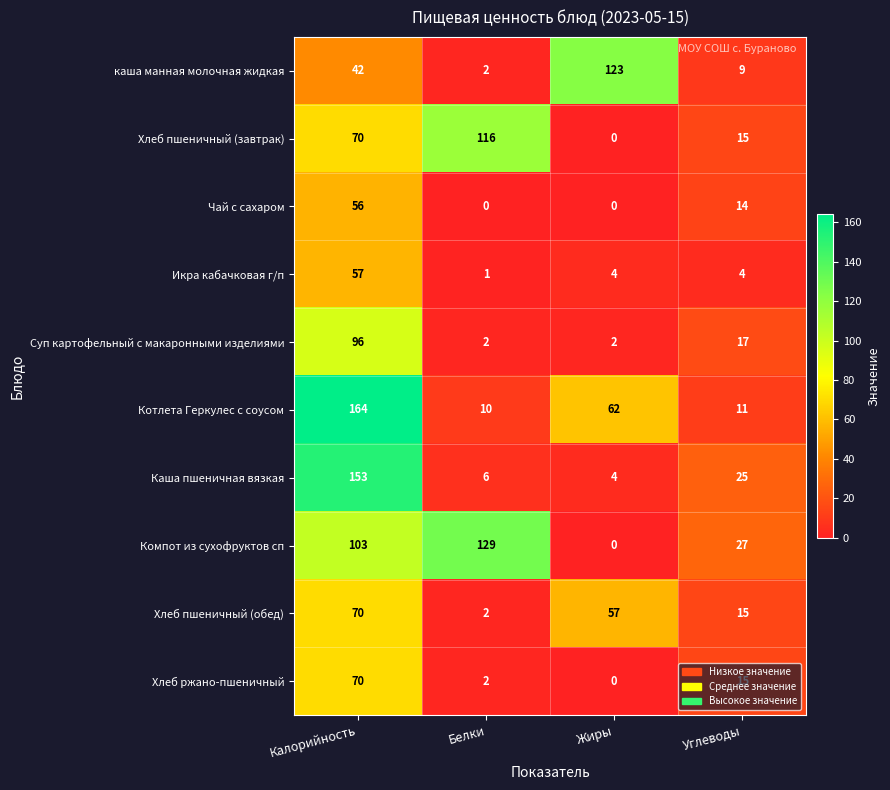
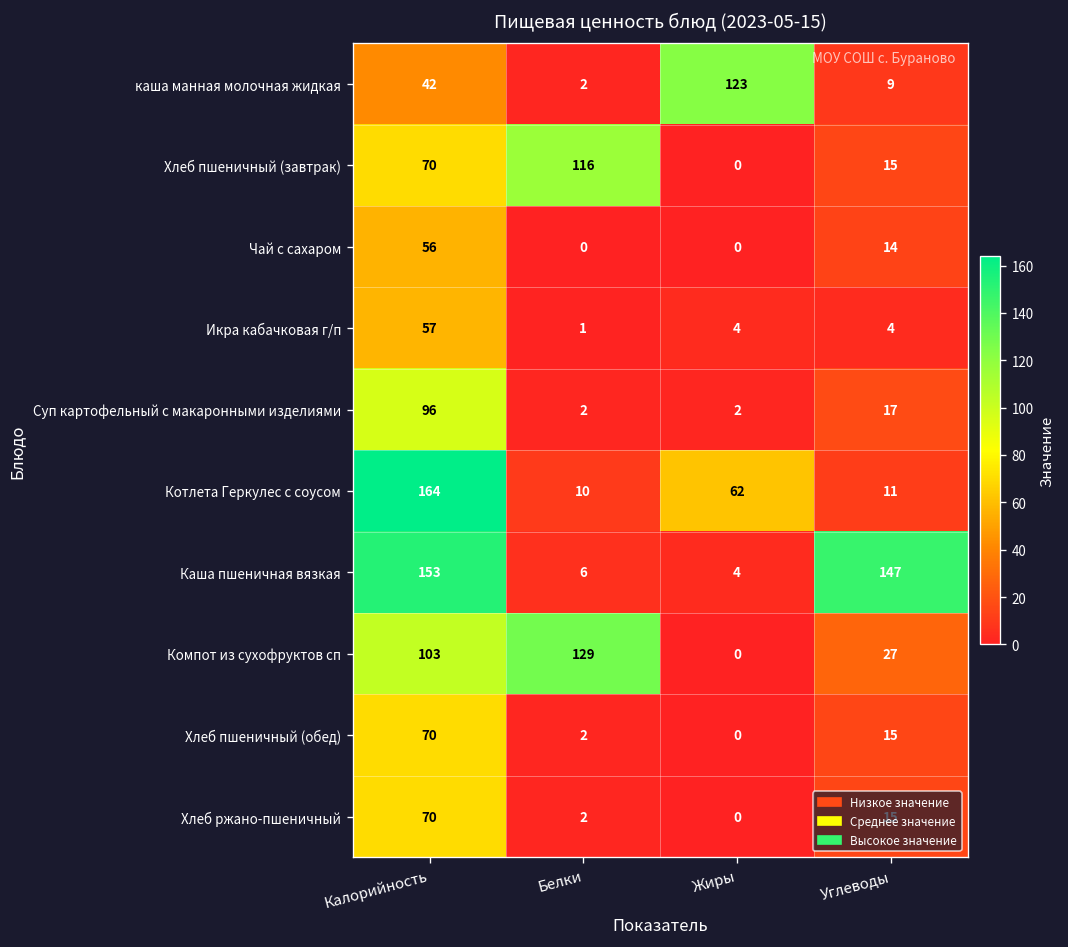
Каша пшеничная вязкая, Углеводы: 25 -> 147
Хлеб пшеничный (обед), Жиры: 57 -> 0
